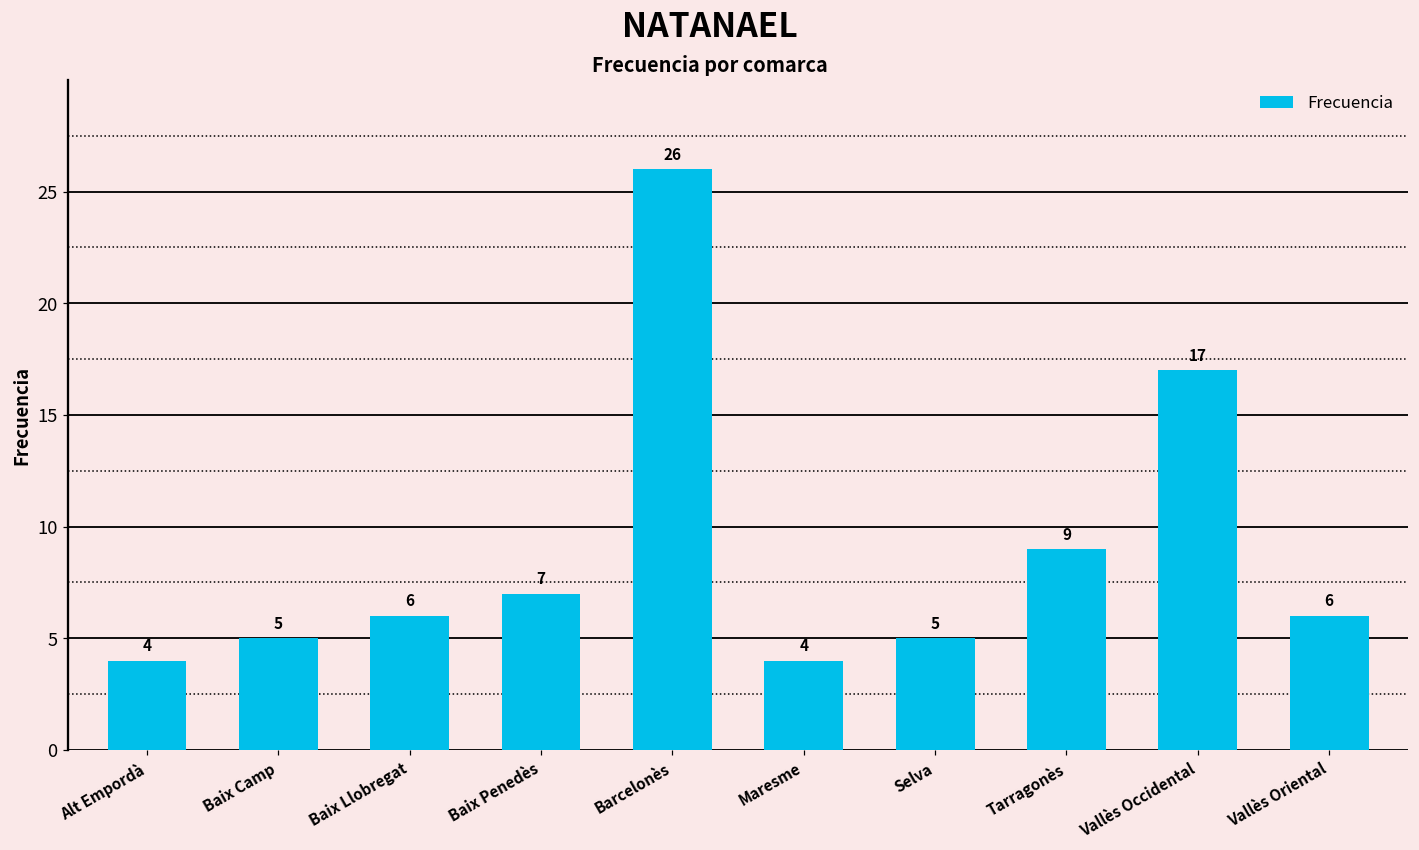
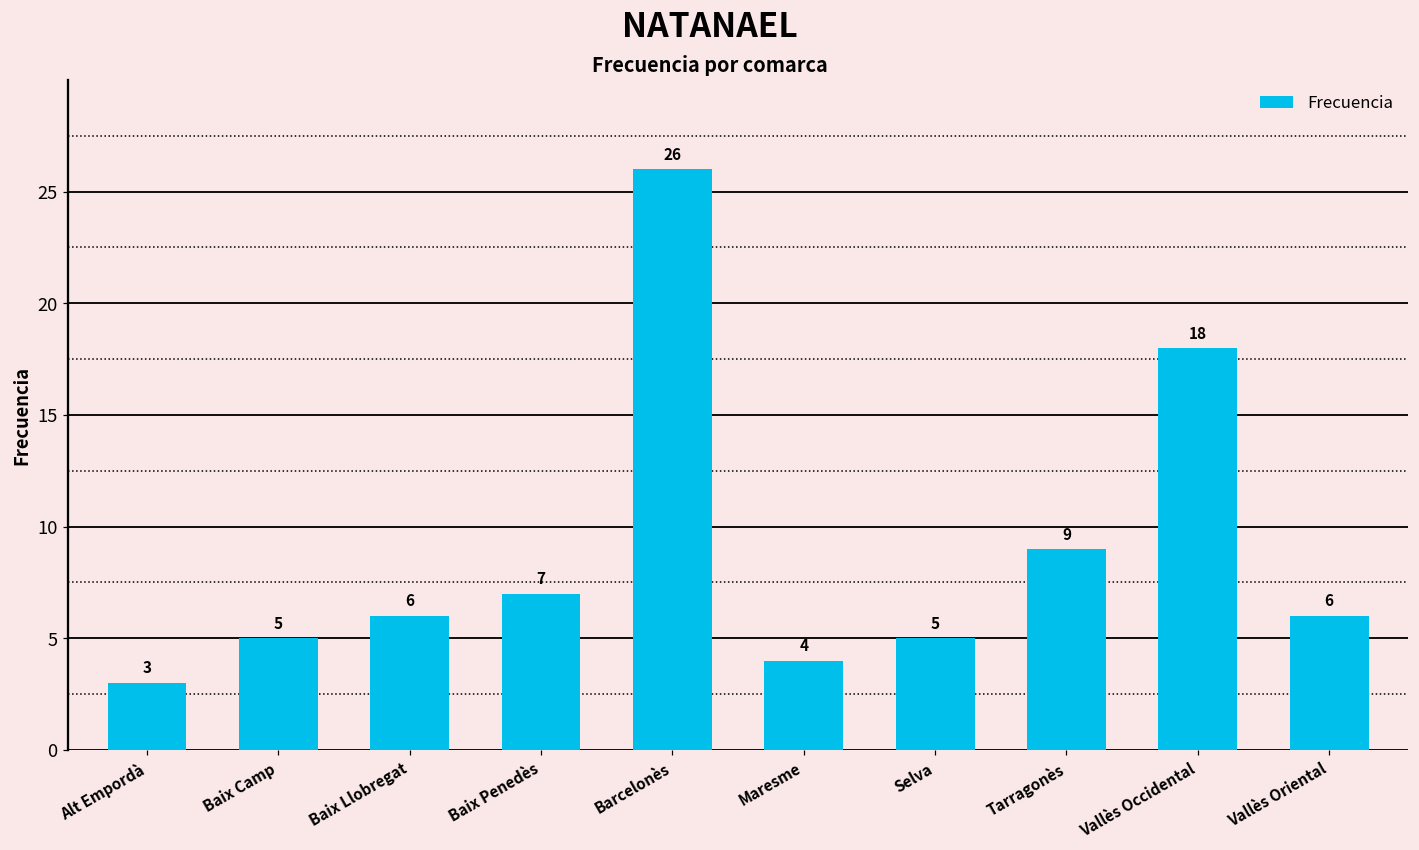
Alt Empordà: 4 -> 3
Vallès Occidental: 17 -> 18
